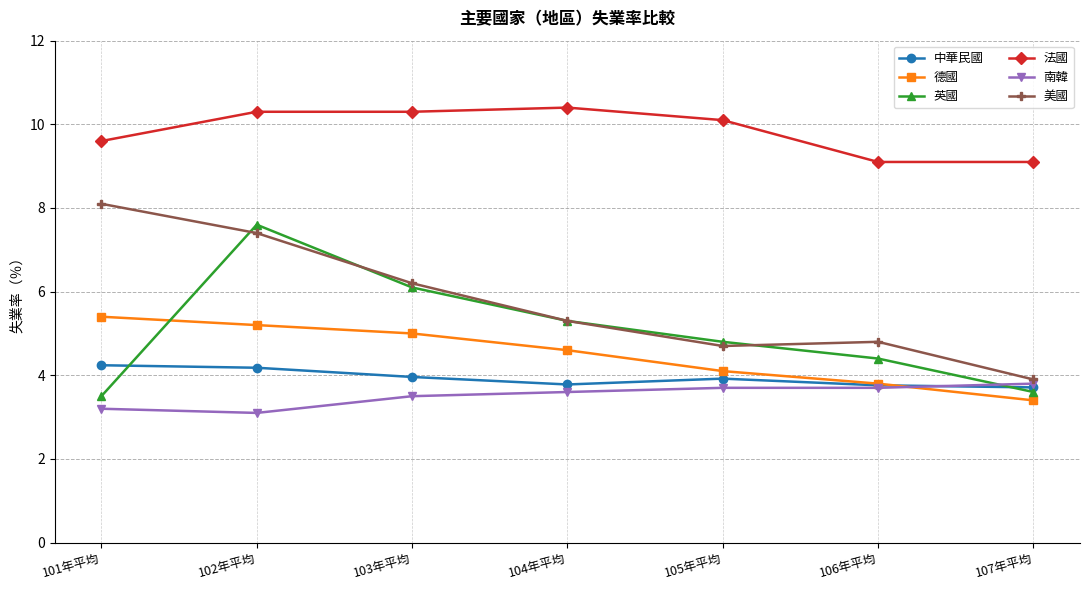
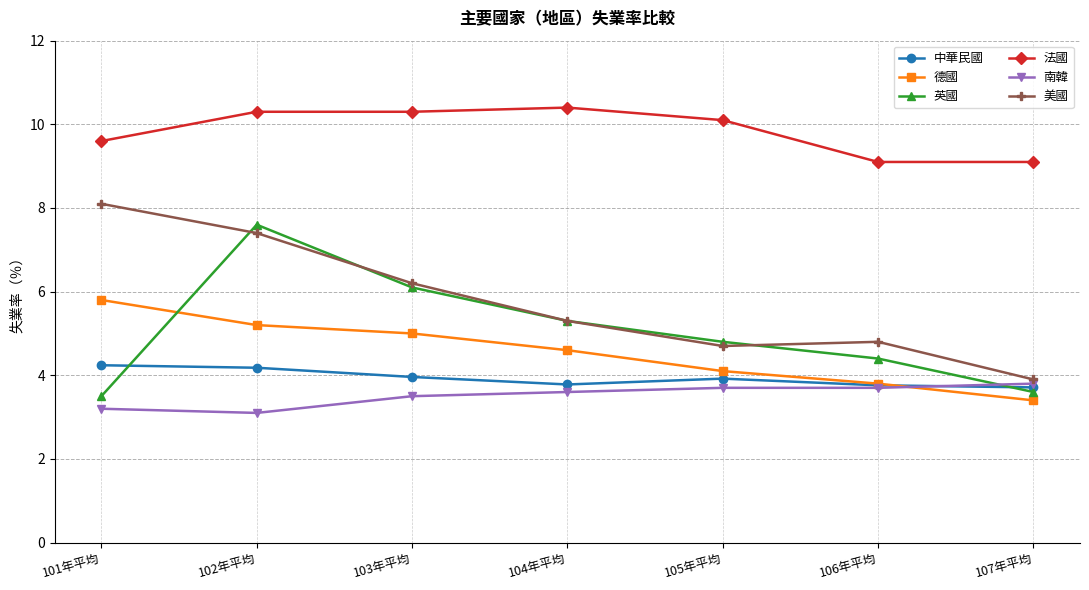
德國, 101年平均: 5.4 -> 5.8
